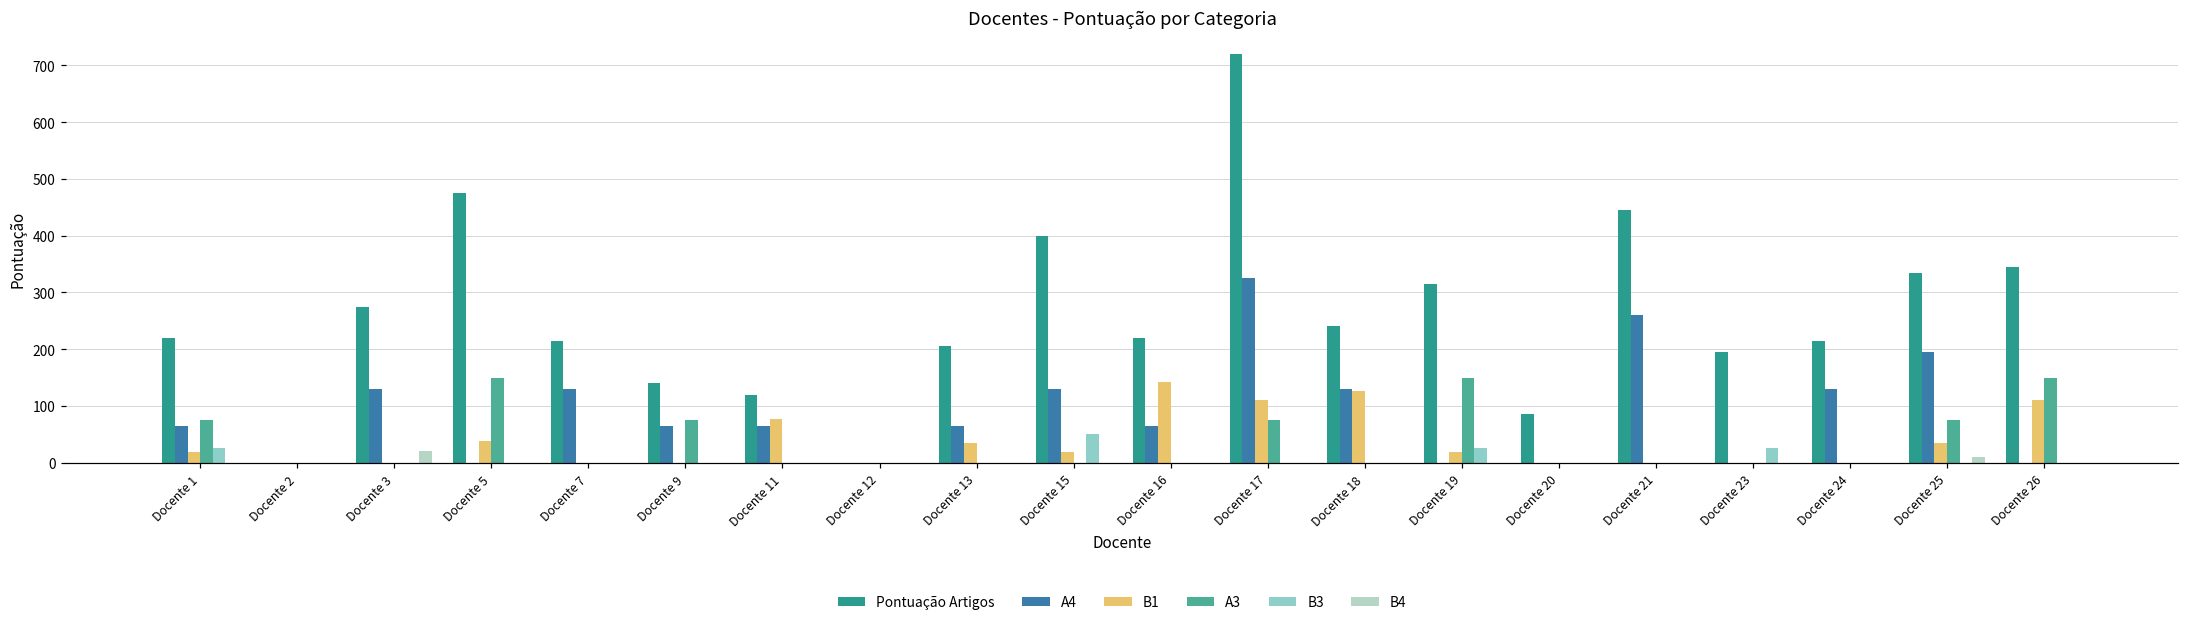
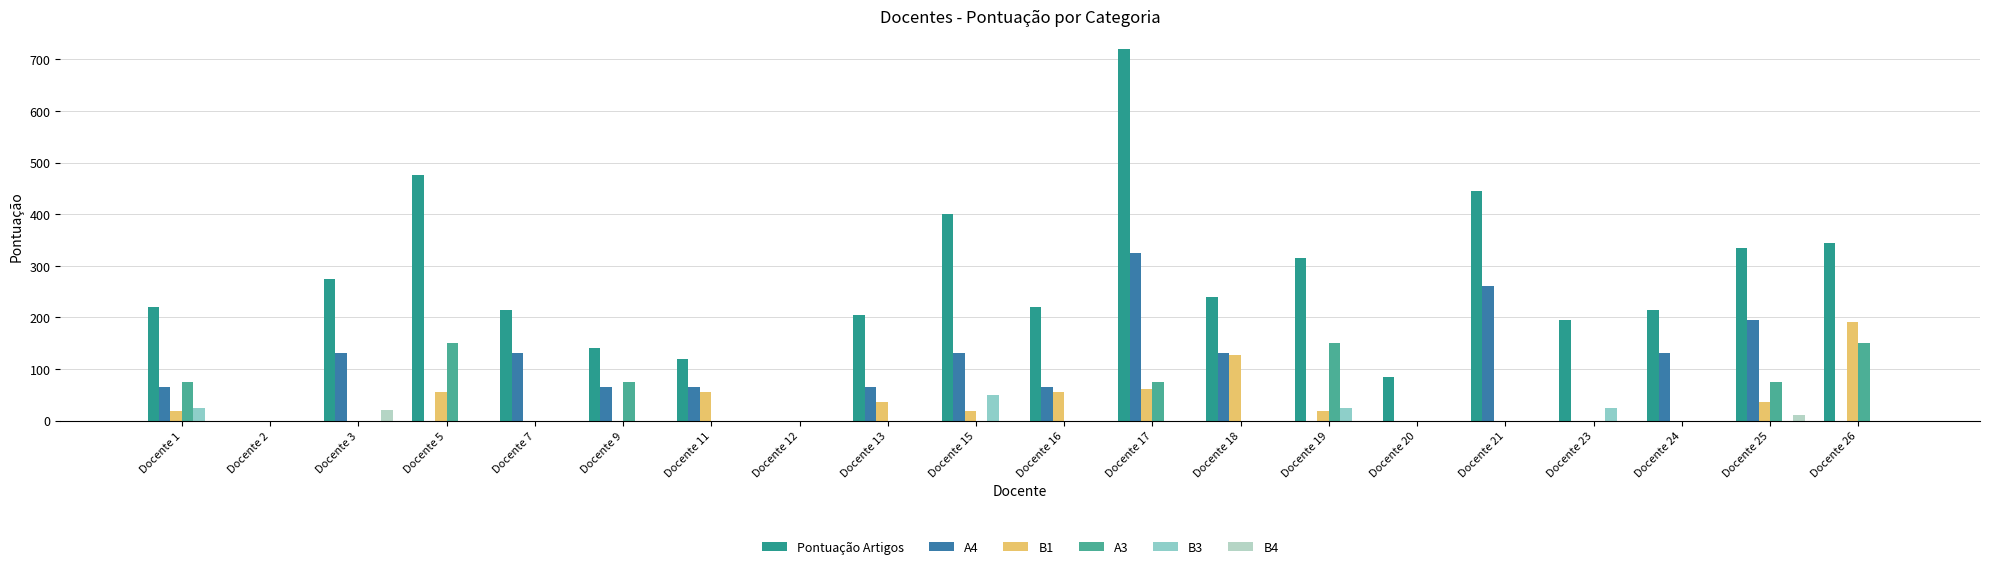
B1, Docente 5: 40 -> 60
B1, Docente 11: 80 -> 60
B1, Docente 16: 140 -> 60
B1, Docente 17: 110 -> 60
B1, Docente 26: 110 -> 190
